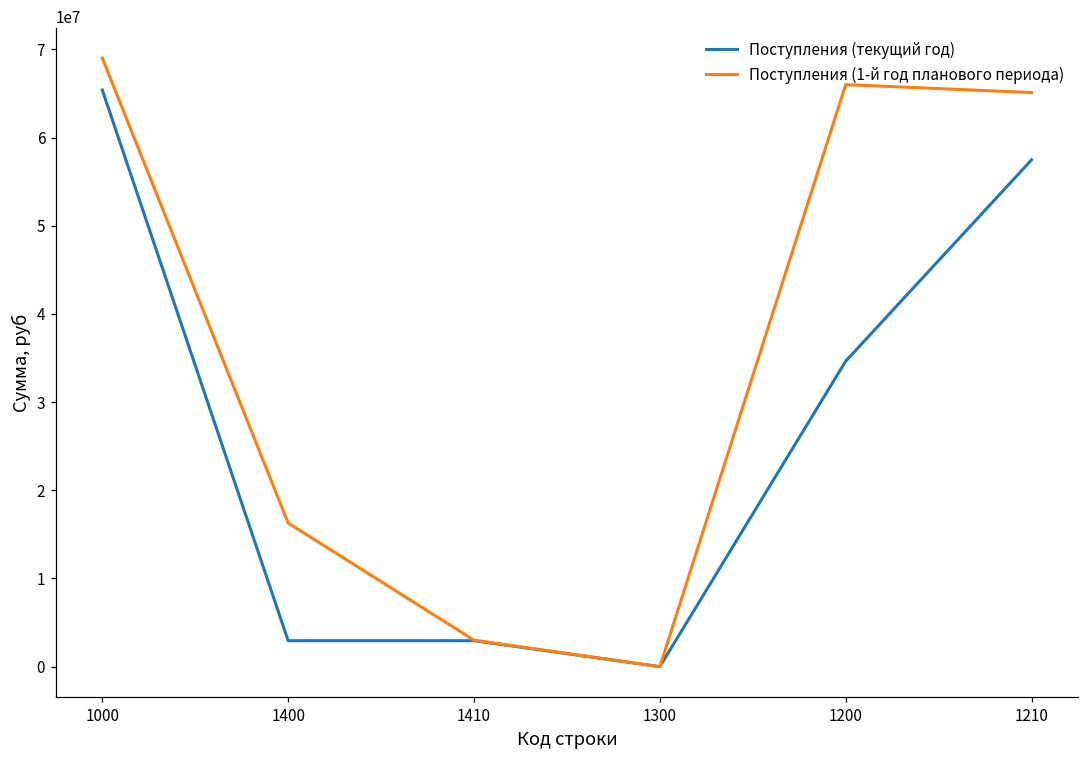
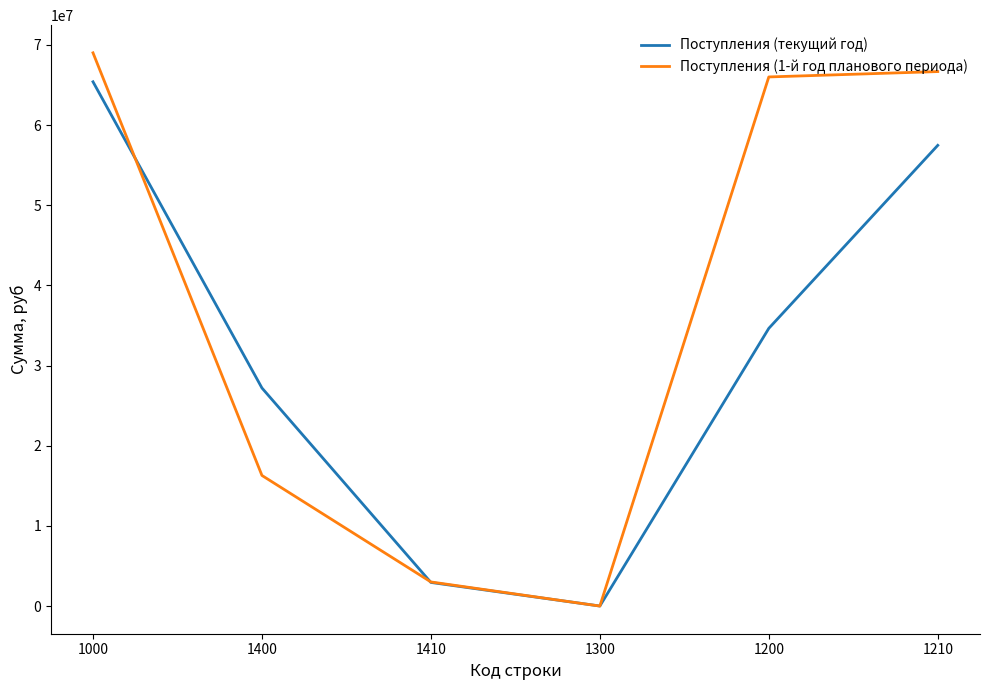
Поступления (текущий год), 1400: 3000000 -> 27000000
Поступления (1-й год планового периода), 1210: 65000000 -> 67000000
